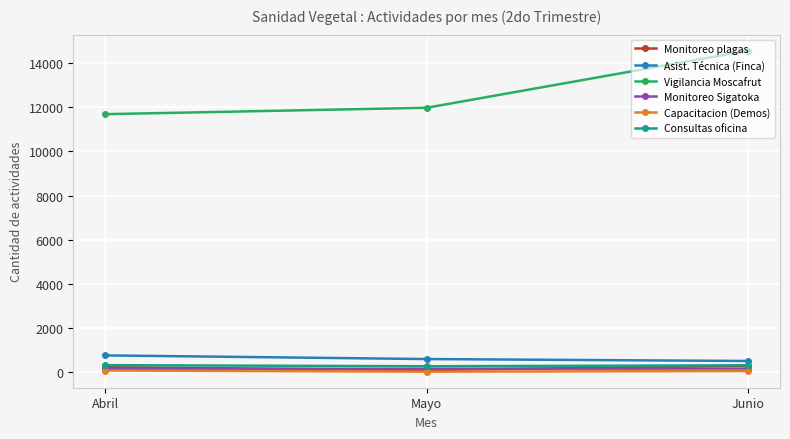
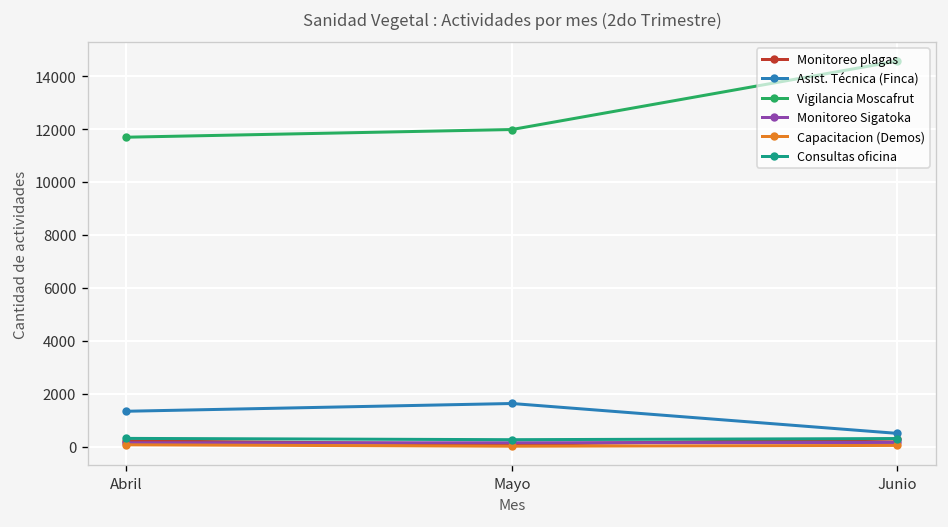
Asist. Técnica (Finca), Abril: 800 -> 1300
Asist. Técnica (Finca), Mayo: 600 -> 1600
